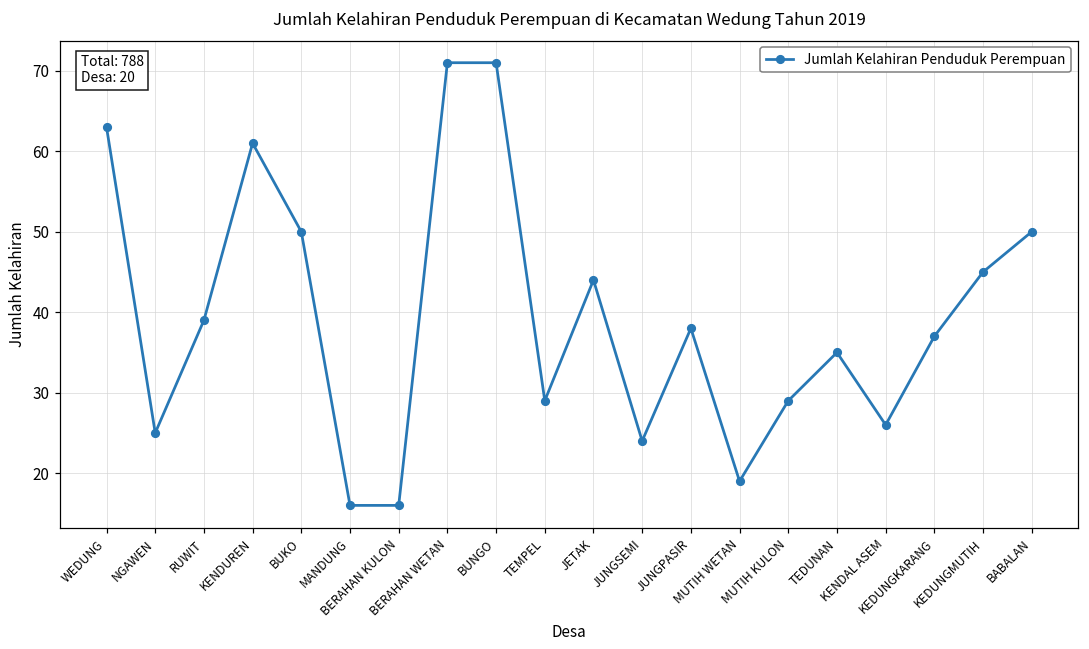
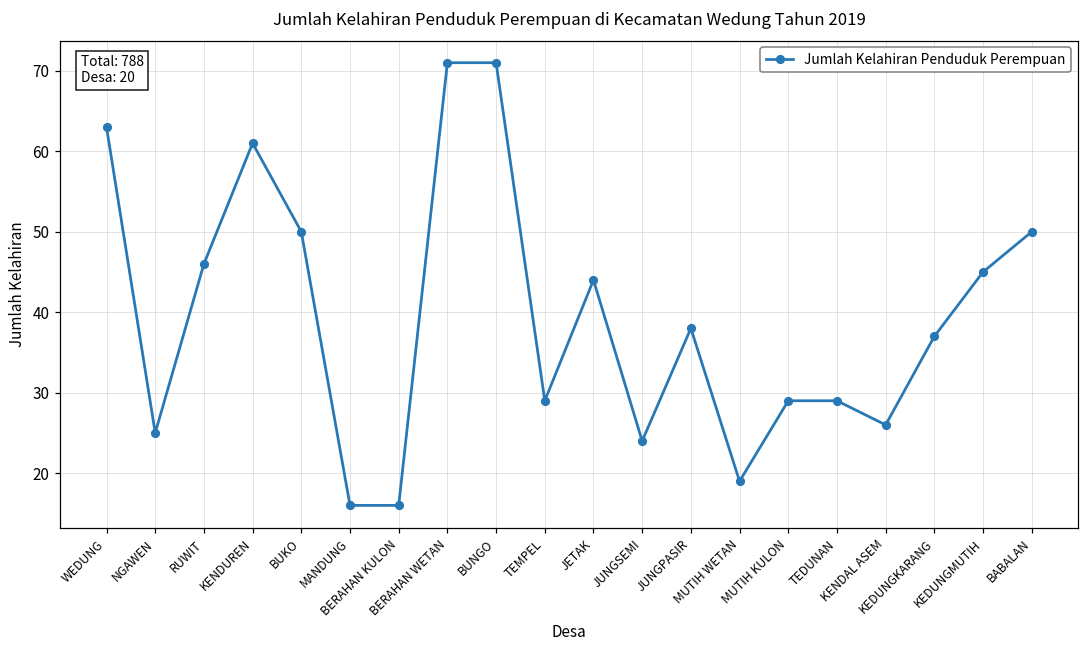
RUWIT: 39 -> 46
TEDUNAN: 35 -> 29
